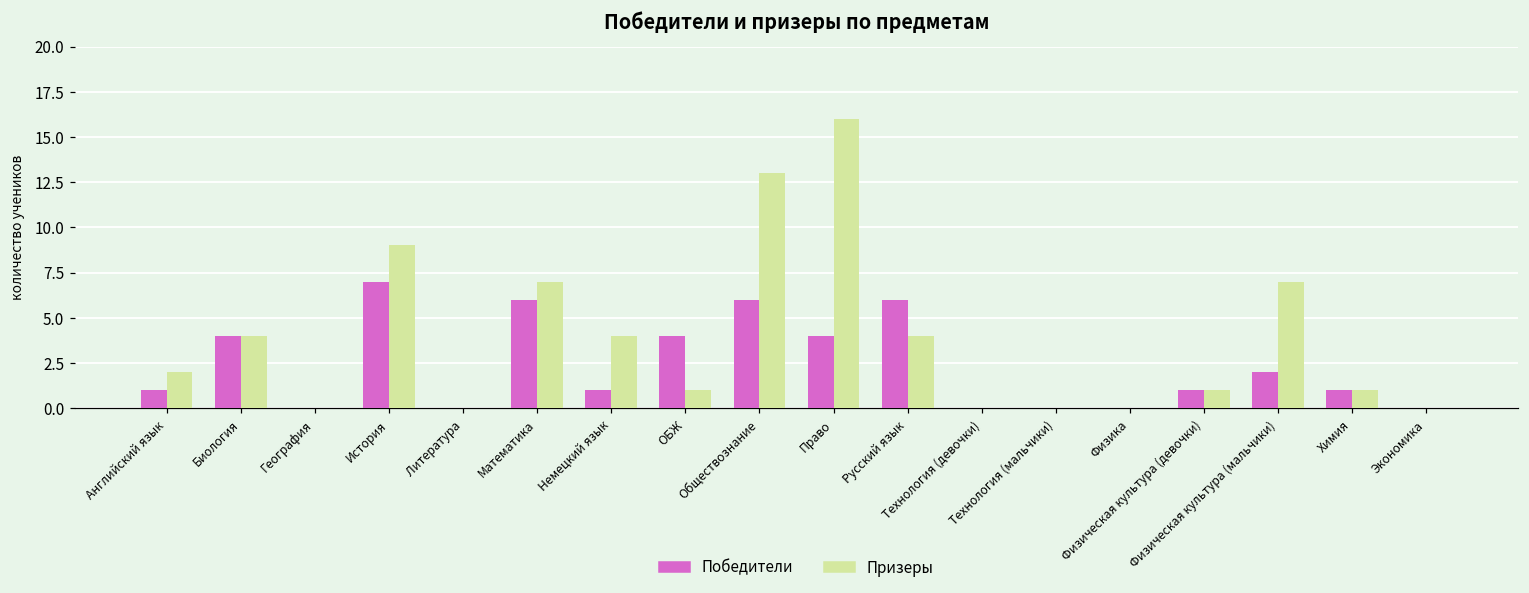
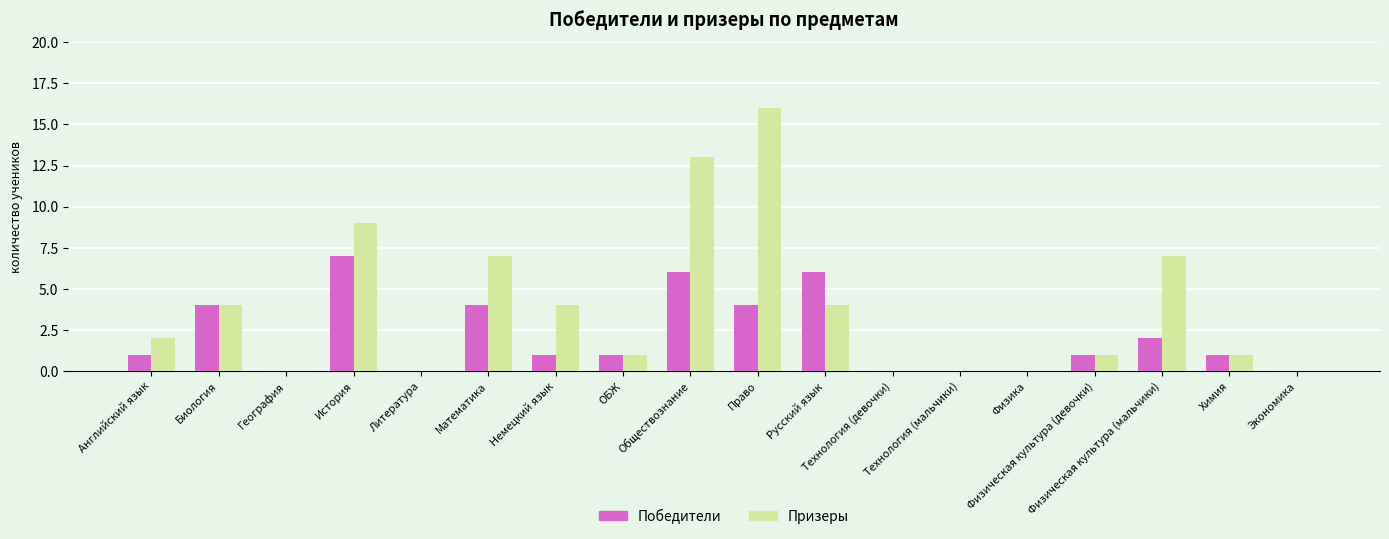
Победители, Математика: 6 -> 4
Победители, ОБЖ: 4 -> 1
